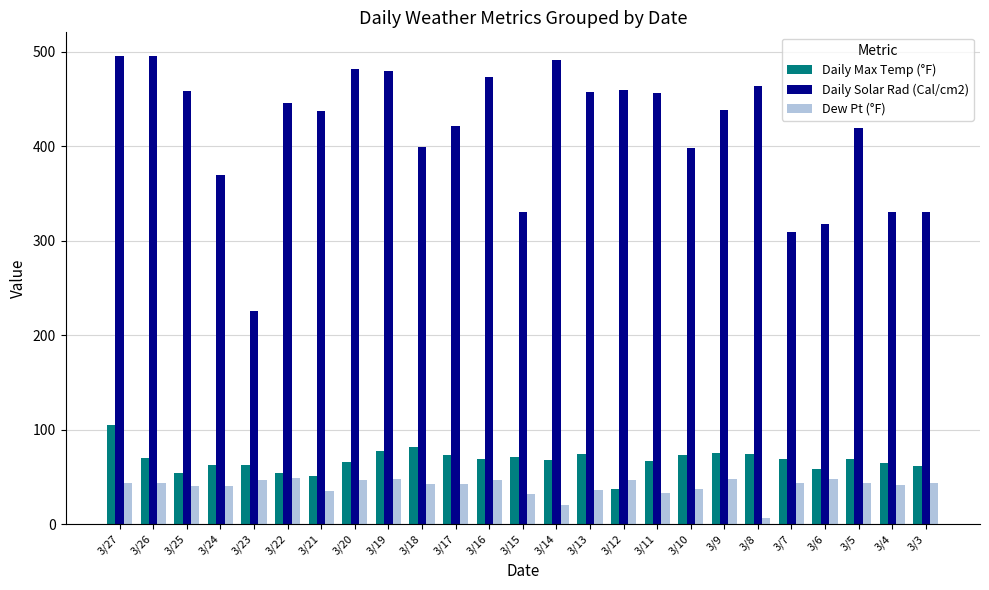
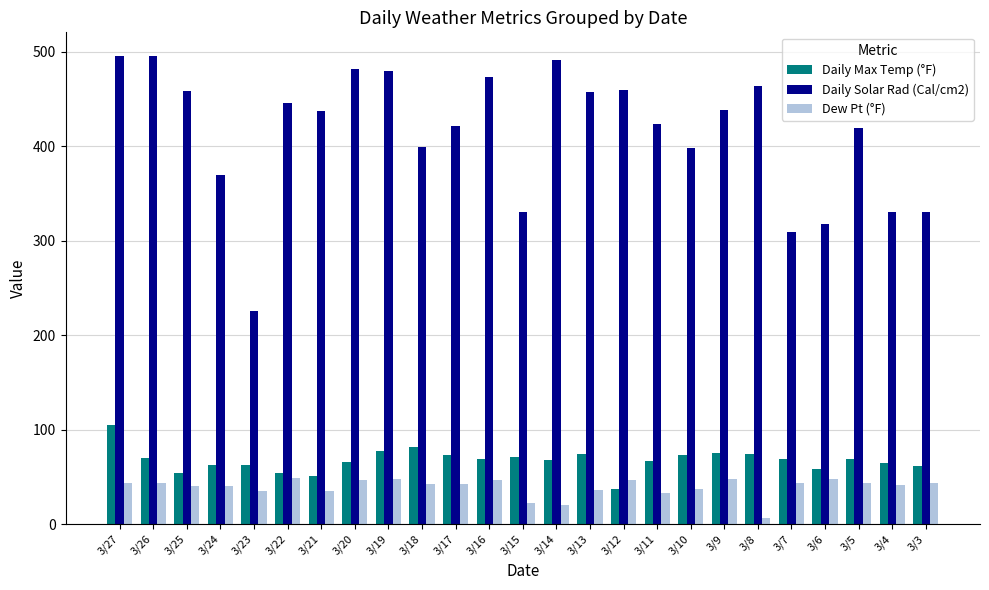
Dew Pt (°F), 3/23: 50 -> 40
Dew Pt (°F), 3/15: 30 -> 20
Daily Solar Rad (Cal/cm2), 3/11: 460 -> 420
